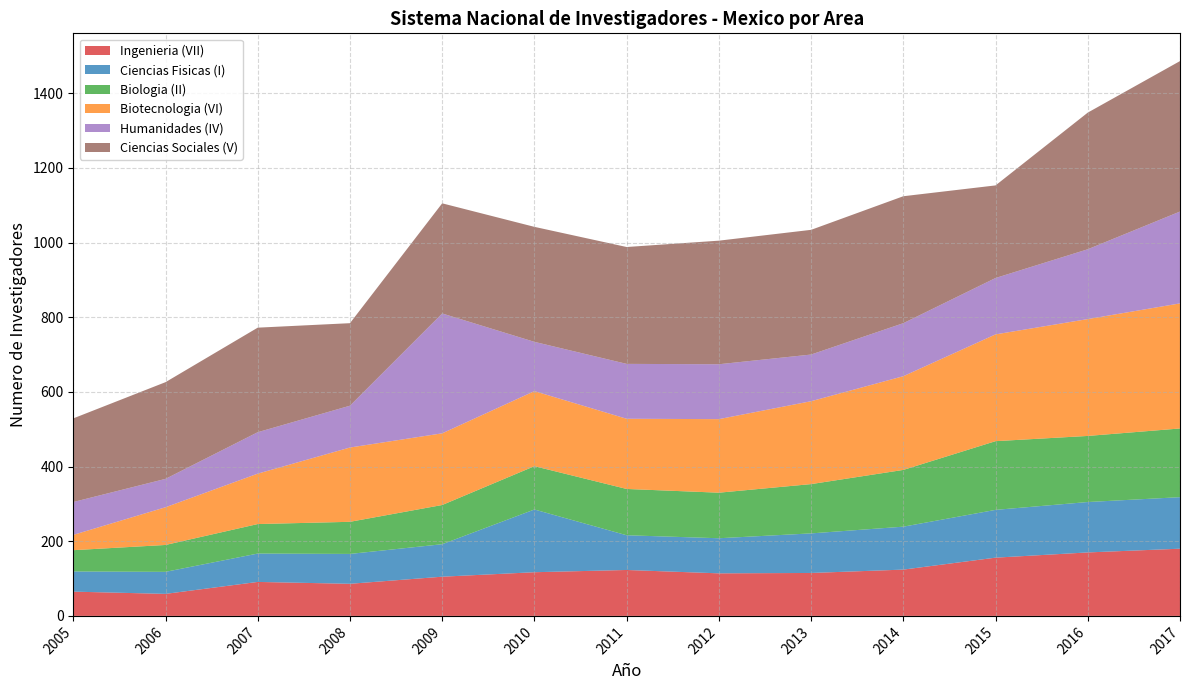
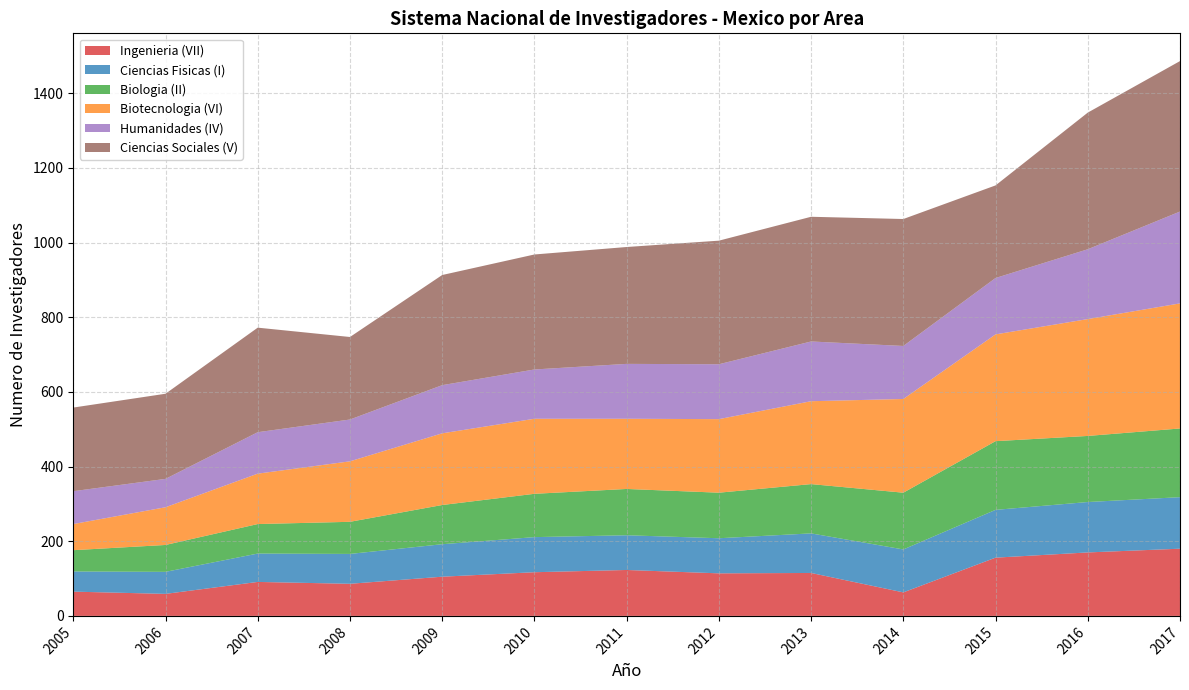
Biotecnologia (VI), 2005: 40 -> 70
Ciencias Sociales (V), 2006: 260 -> 230
Biotecnologia (VI), 2008: 200 -> 160
Humanidades (IV), 2009: 320 -> 130
Ciencias Fisicas (I), 2010: 170 -> 90
Humanidades (IV), 2013: 130 -> 160
Ingenieria (VII), 2014: 120 -> 60
